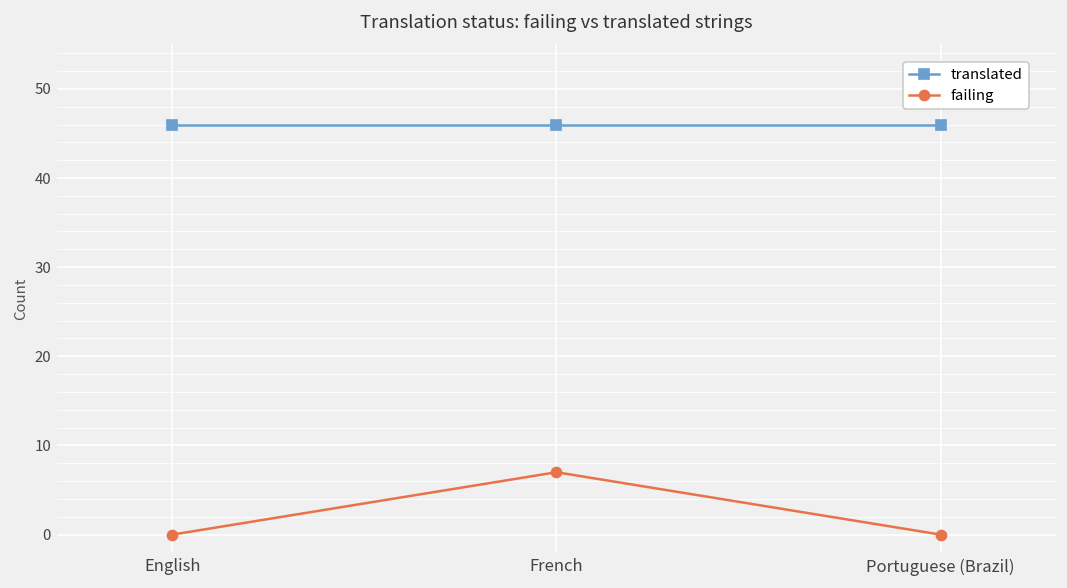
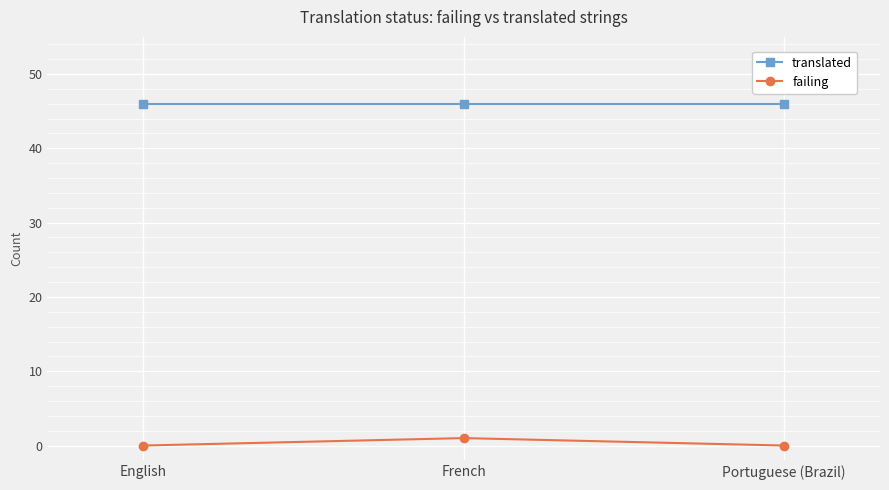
failing, French: 7 -> 1
